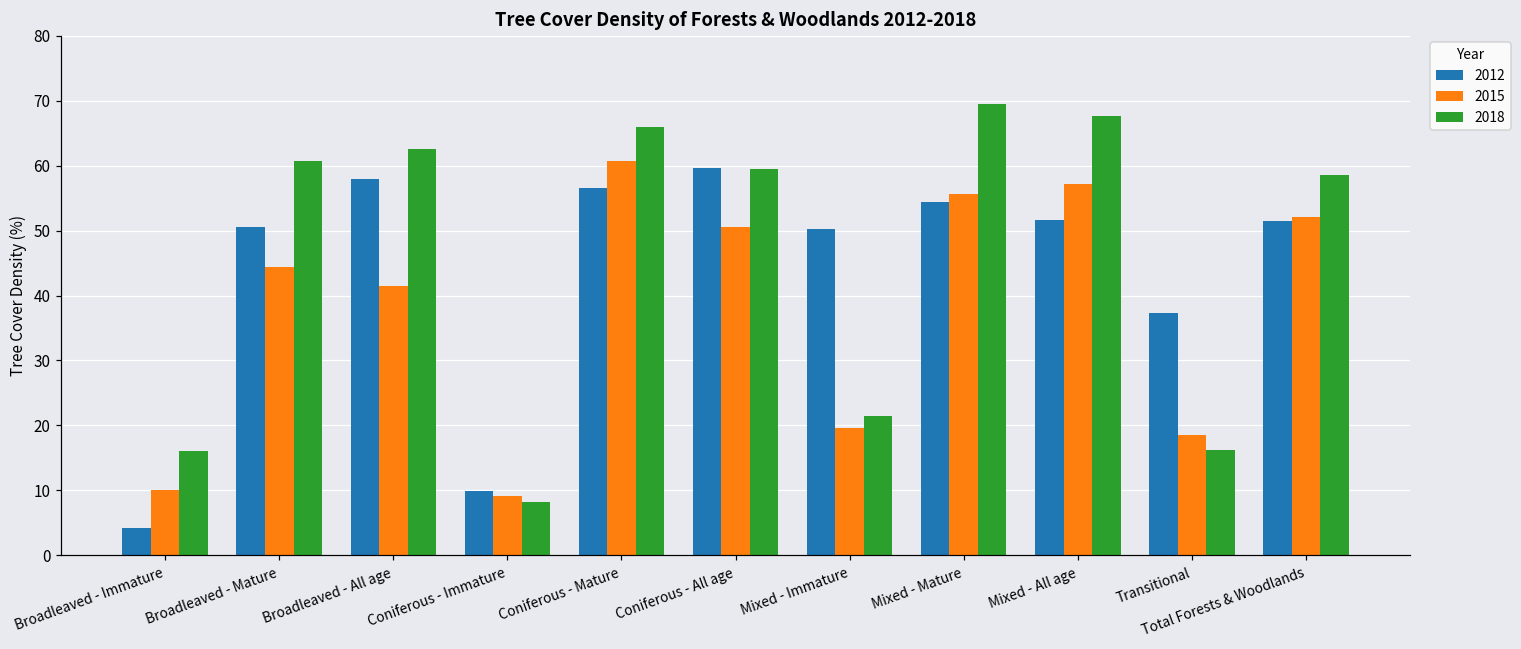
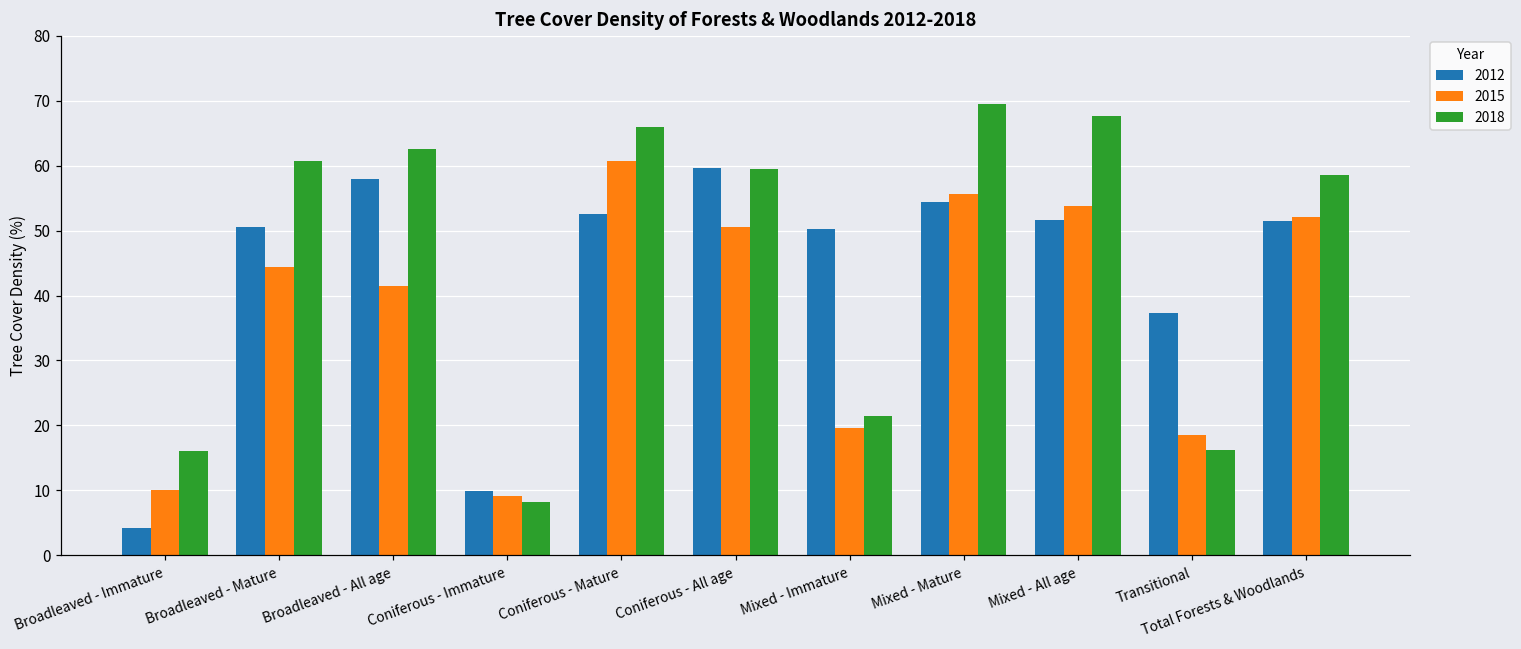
2012, Coniferous - Mature: 57 -> 53
2015, Mixed - All age: 57 -> 54
